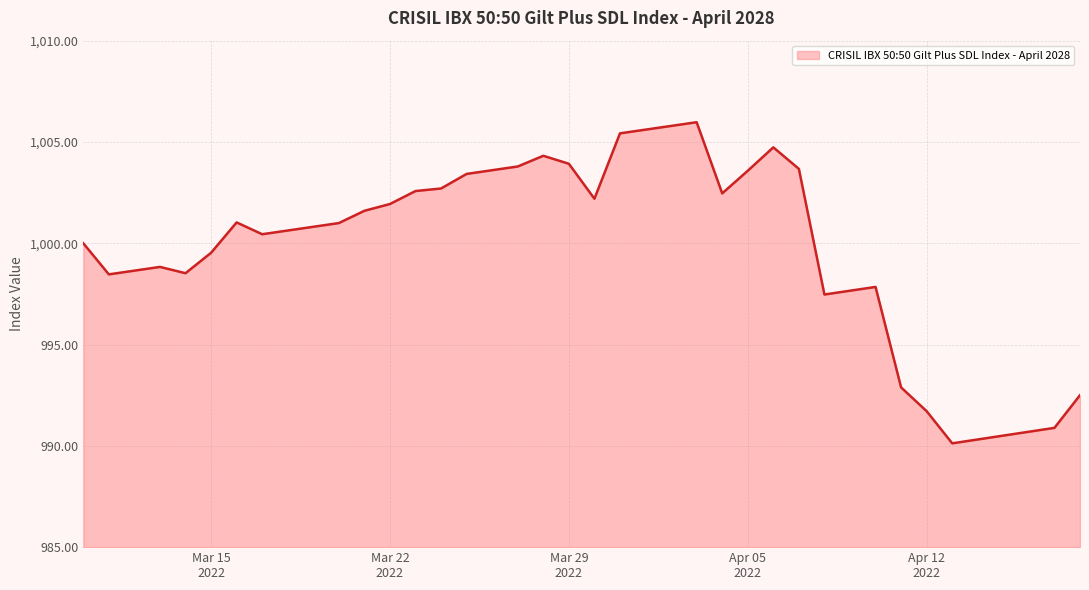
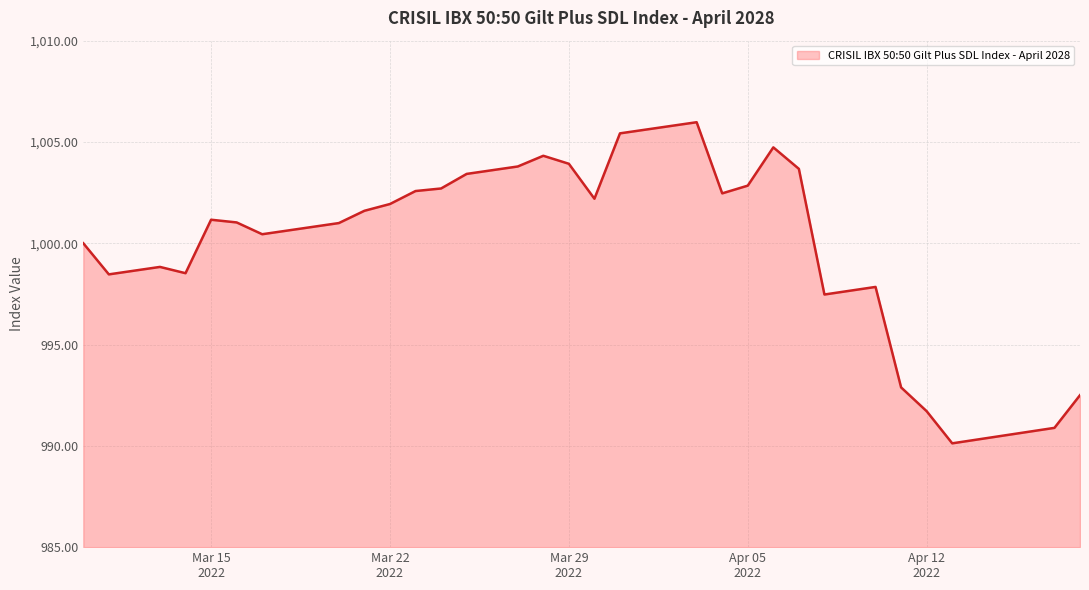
Mar 15 2022: 999.5 -> 1,001.2
Apr 05 2022: 1,003.6 -> 1,002.8
